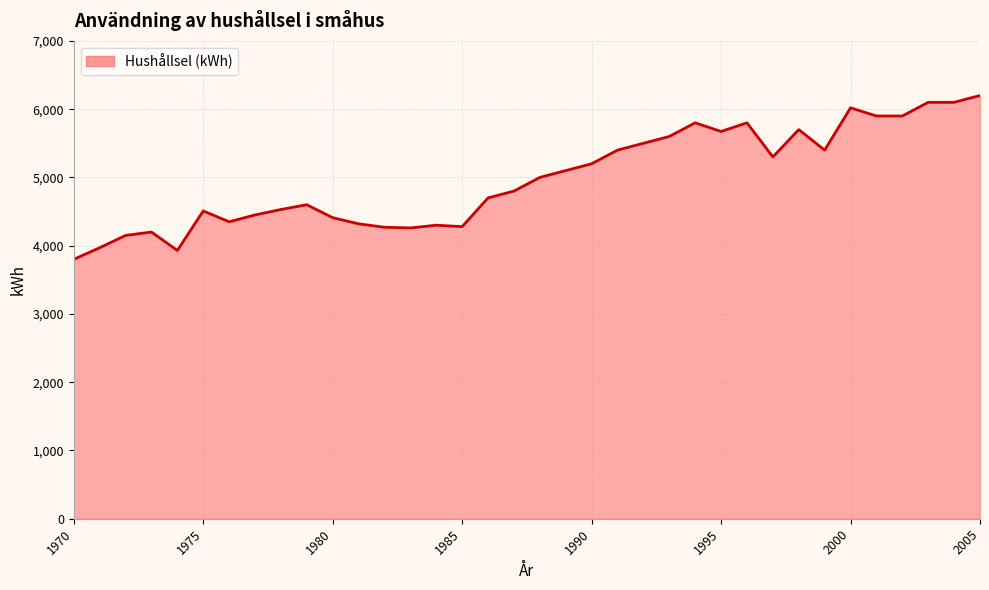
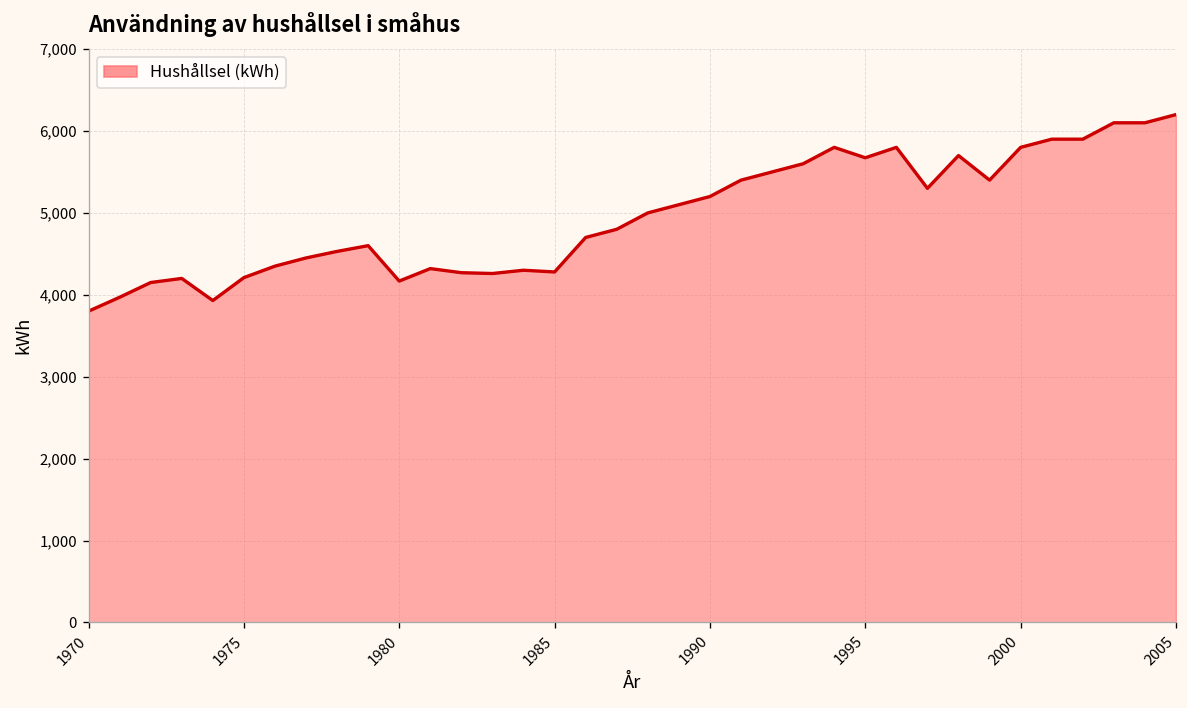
1975: 4,500 -> 4,200
1980: 4,400 -> 4,200
2000: 6,000 -> 5,800
